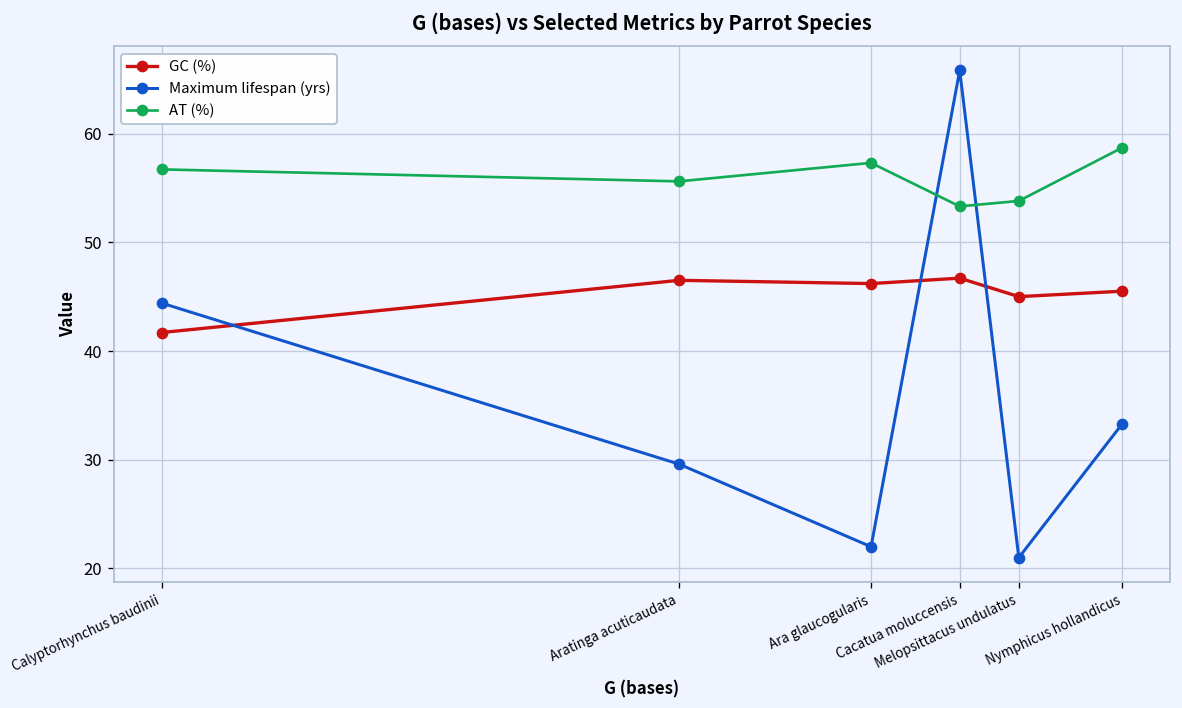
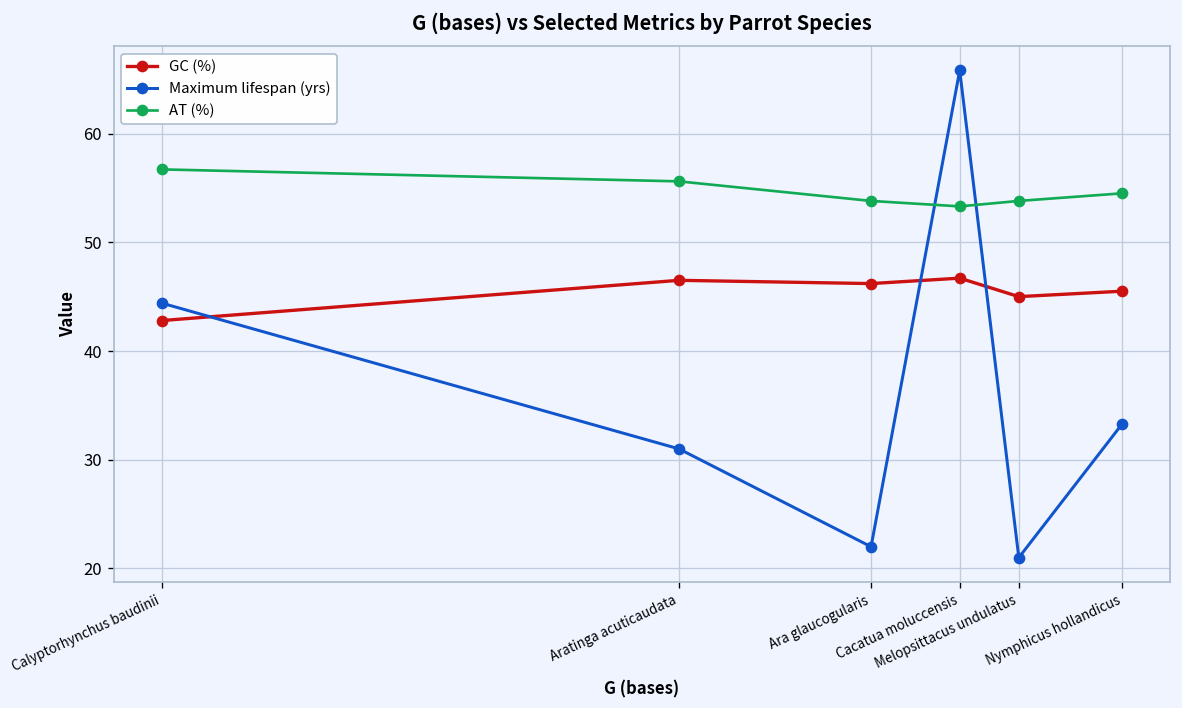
GC (%), Calyptorhynchus baudinii: 42 -> 43
Maximum lifespan (yrs), Aratinga acuticaudata: 30 -> 31
AT (%), Ara glaucogularis: 57 -> 54
AT (%), Nymphicus hollandicus: 59 -> 55
